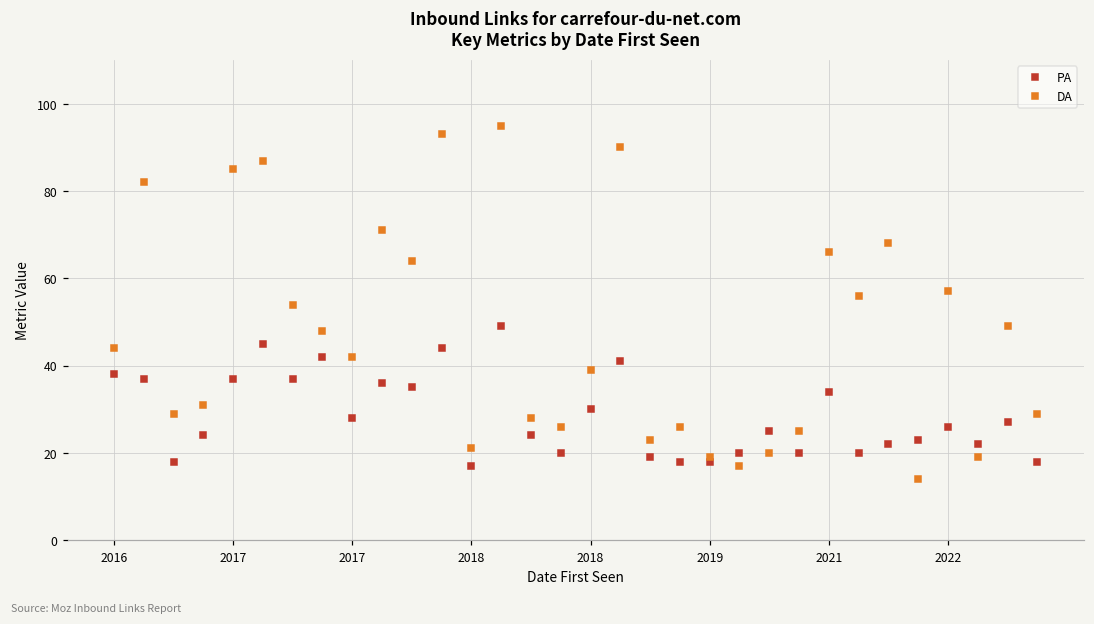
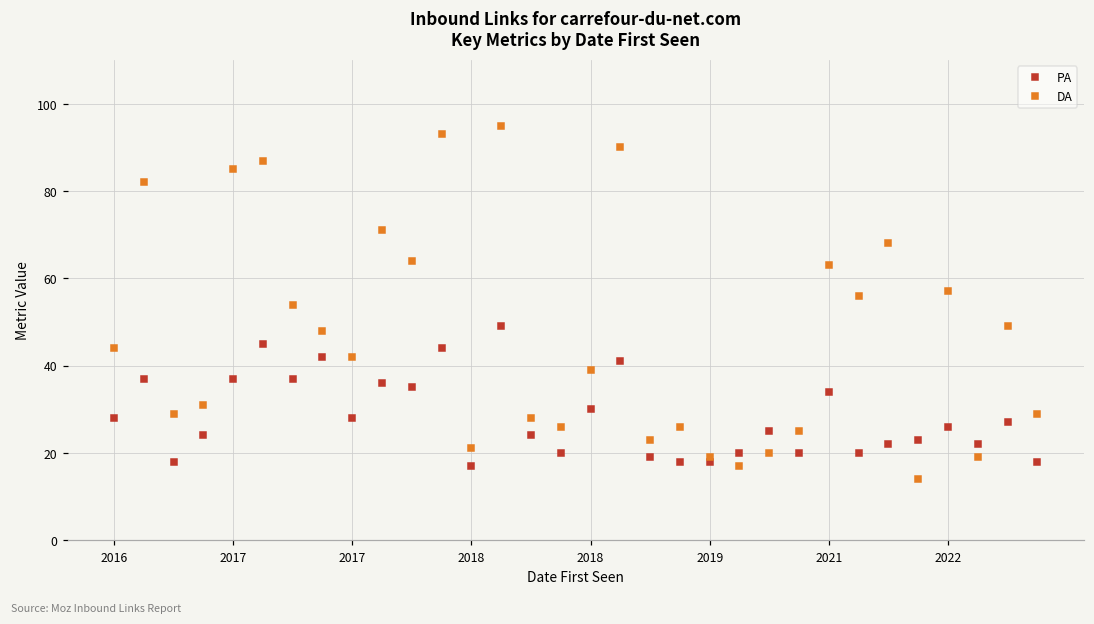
PA, 2016: 38 -> 28
DA, 2021: 66 -> 63
